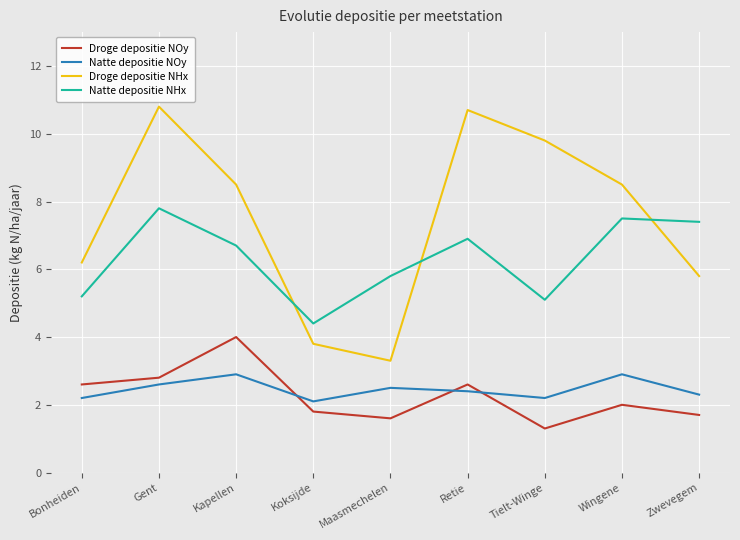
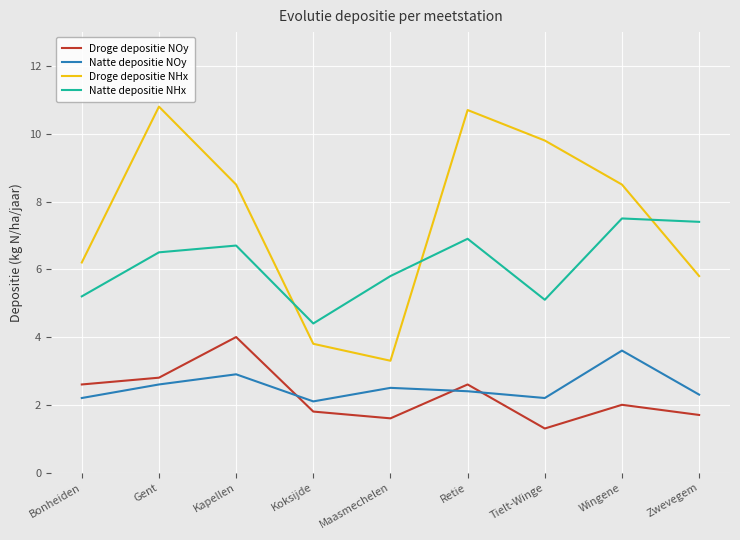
Natte depositie NHx, Gent: 7.8 -> 6.5
Natte depositie NOy, Wingene: 2.9 -> 3.6
